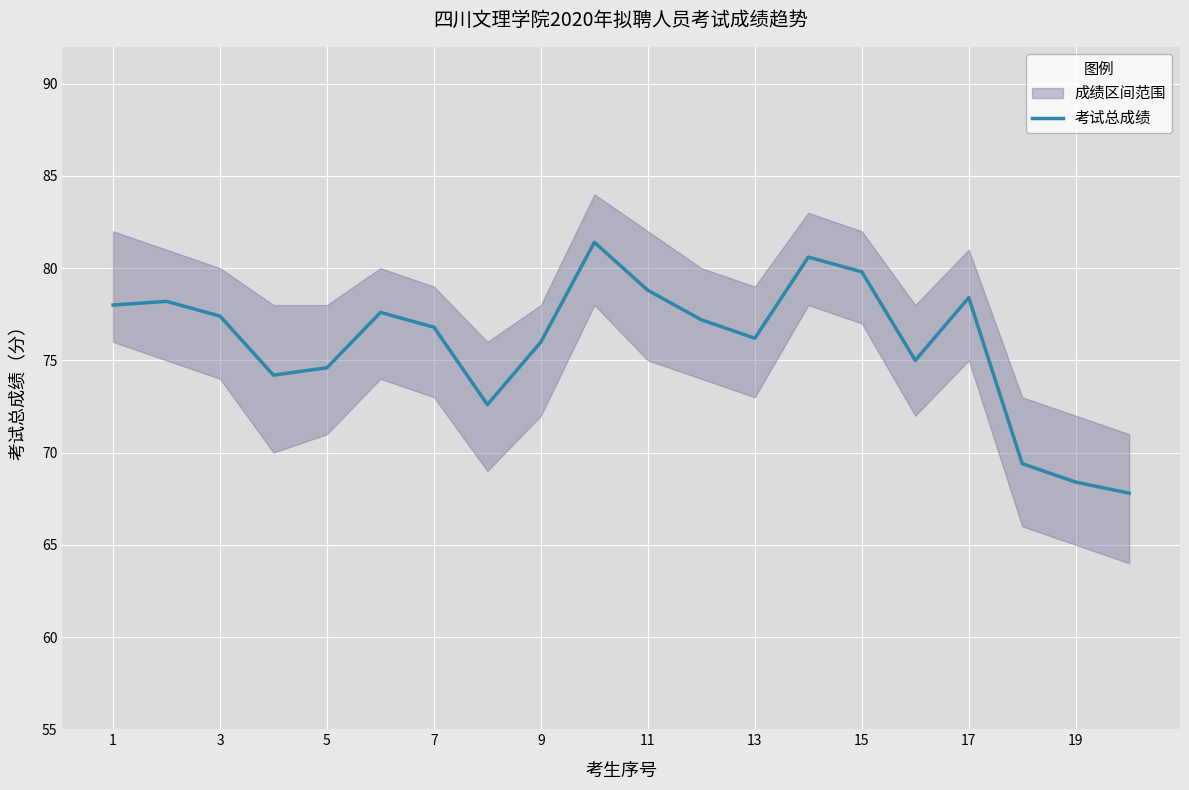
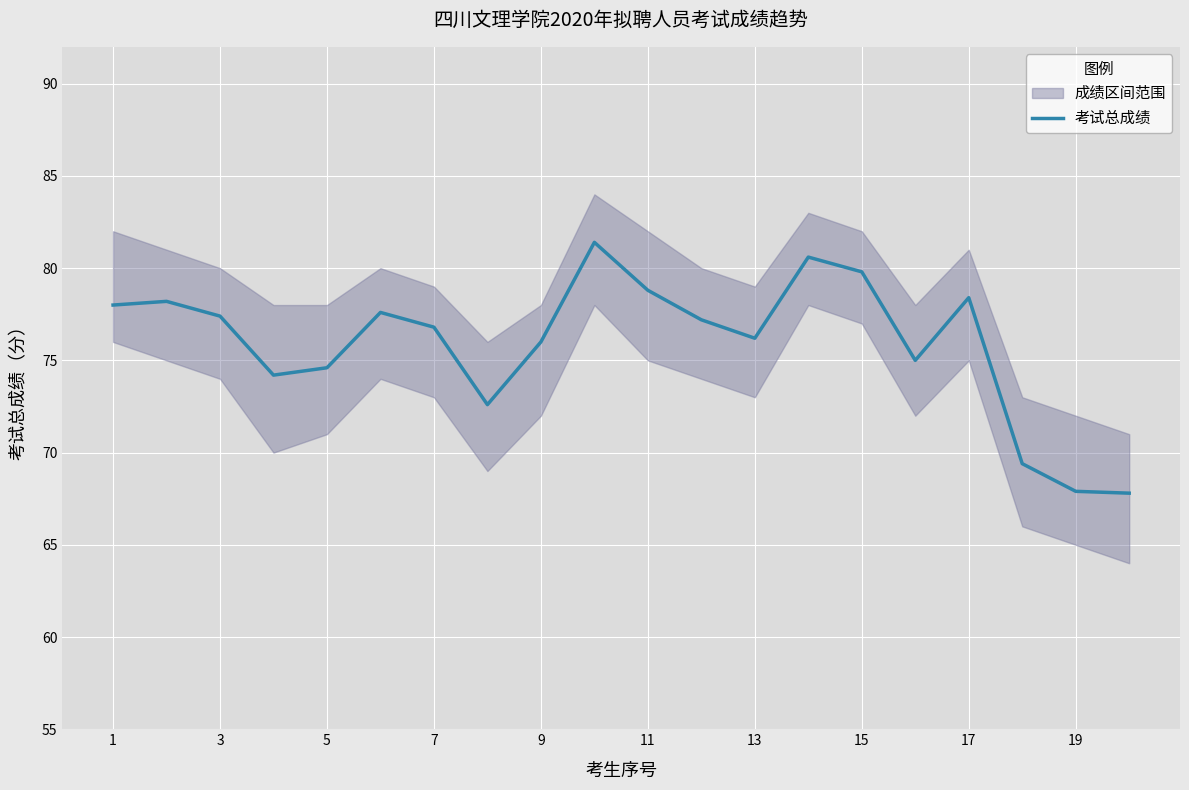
考试总成绩, 19: 68.4 -> 67.9
